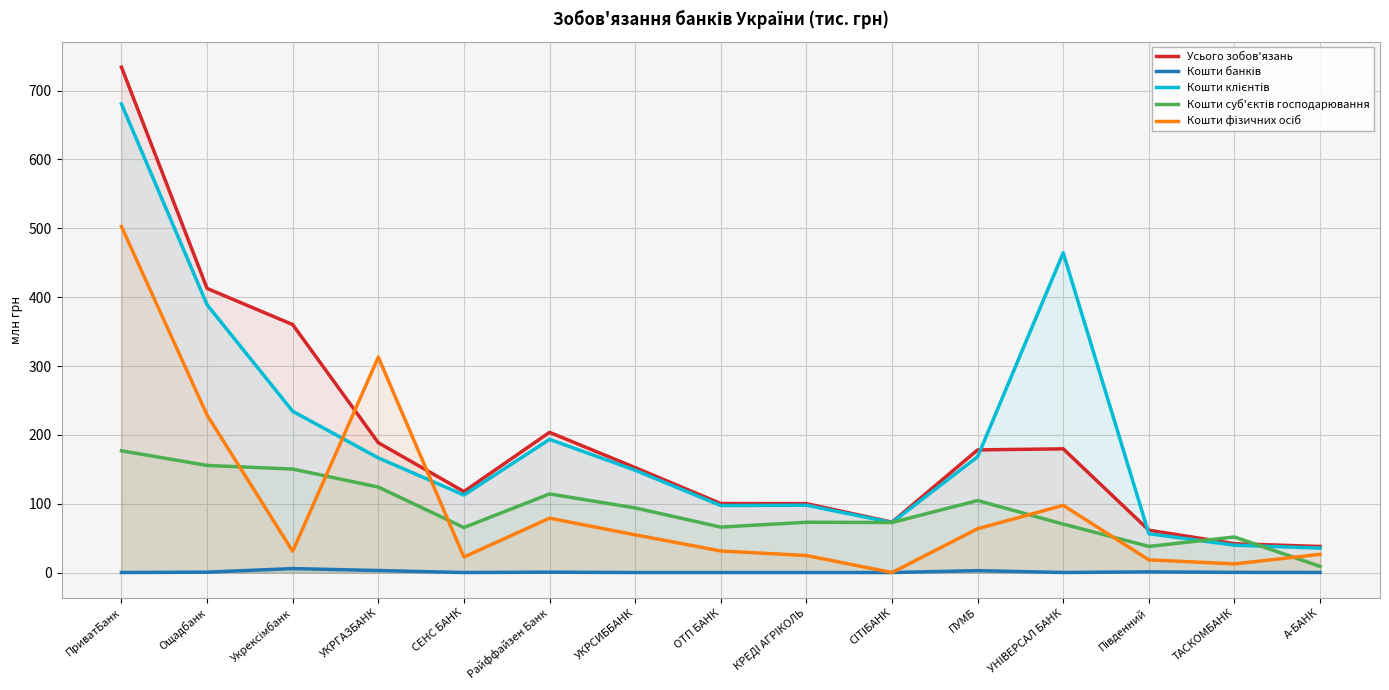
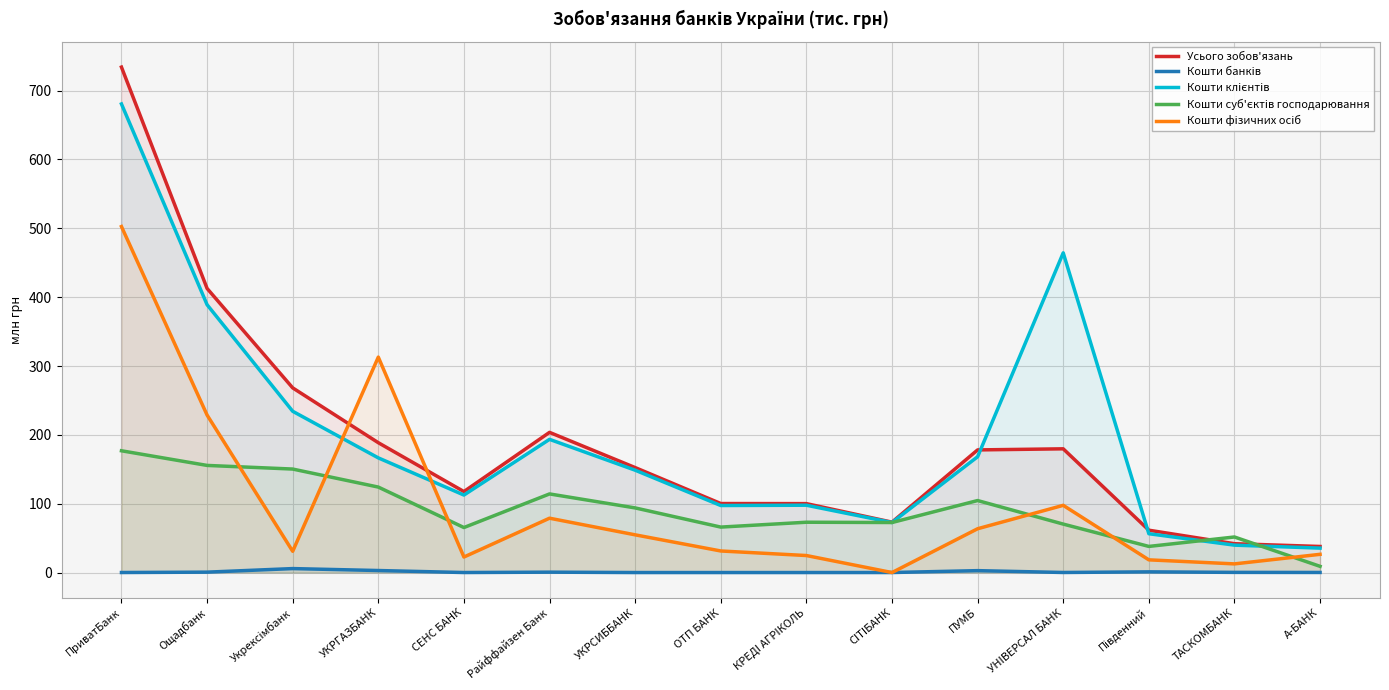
Усього зобов'язань, Укрексімбанк: 360 -> 270
